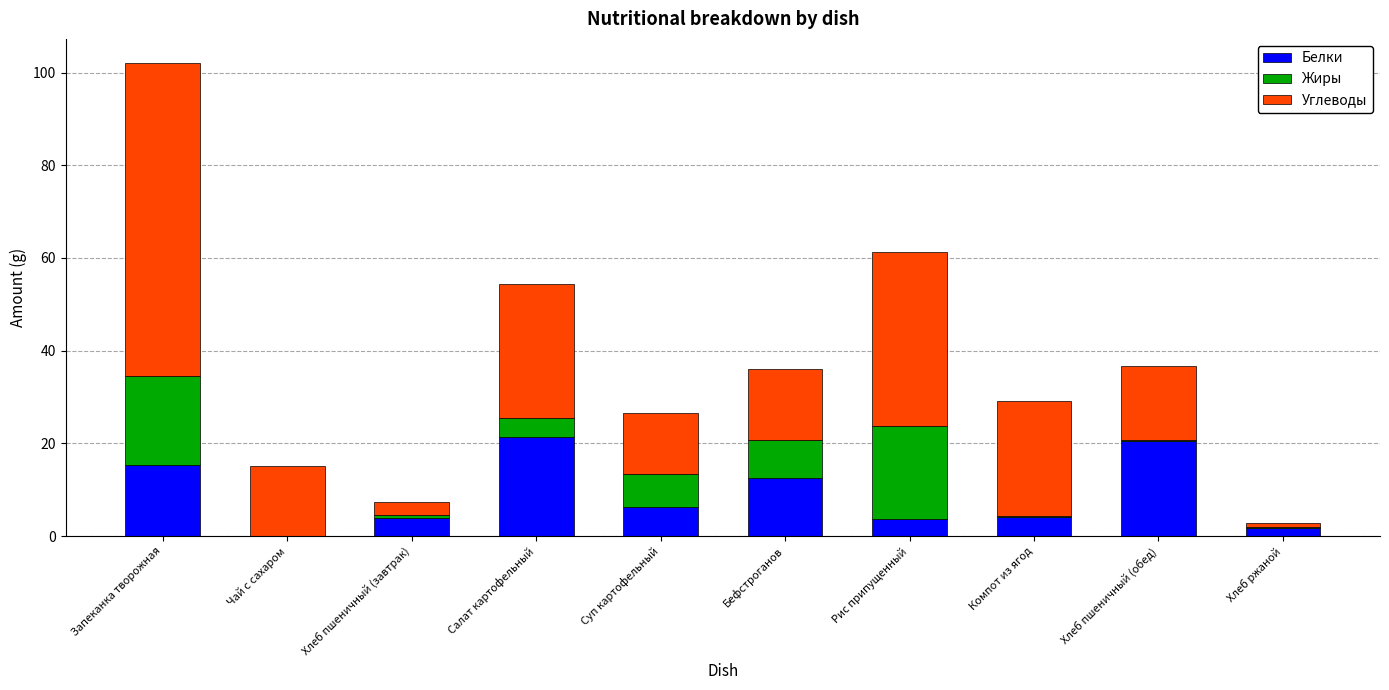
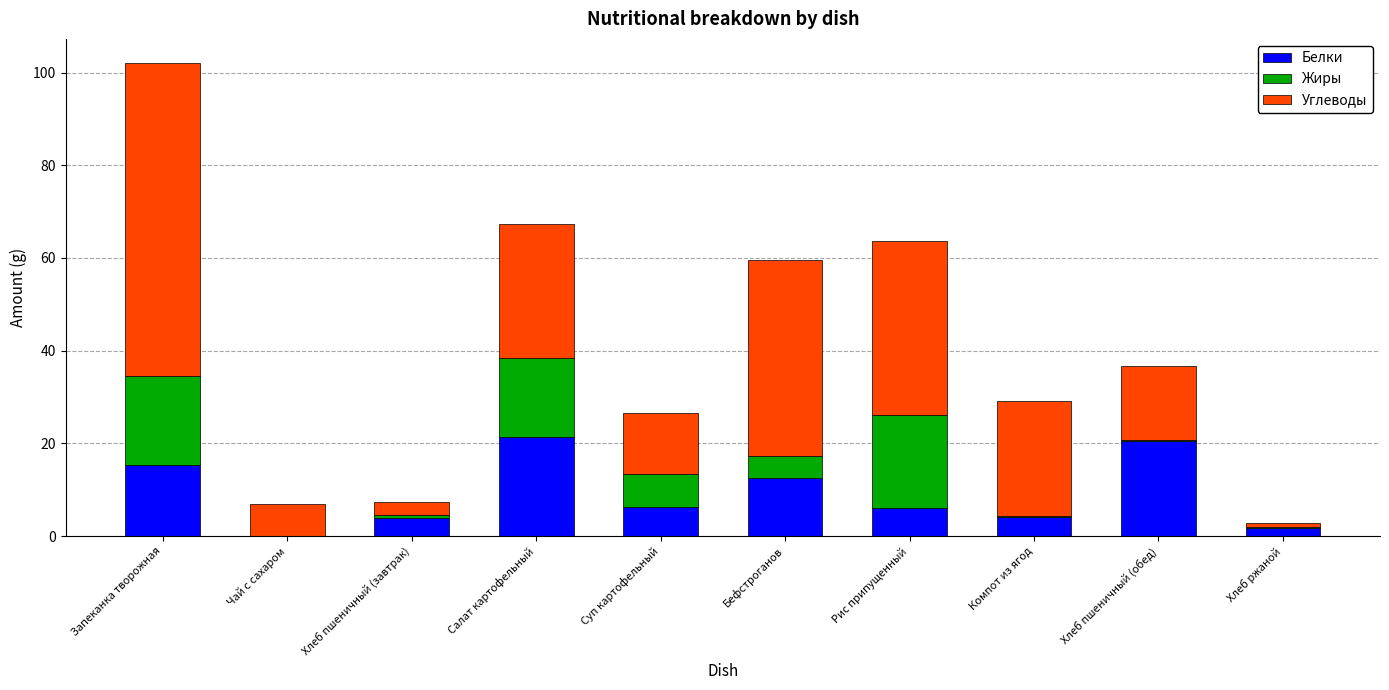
Углеводы, Чай с сахаром: 15 -> 7
Жиры, Салат картофельный: 4 -> 17
Жиры, Бефстроганов: 8 -> 5
Углеводы, Бефстроганов: 15 -> 42
Белки, Рис припущенный: 4 -> 6
